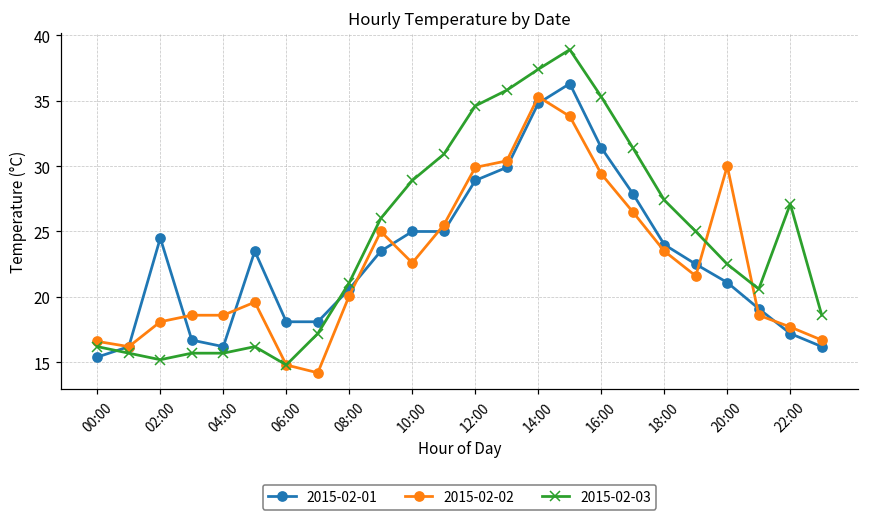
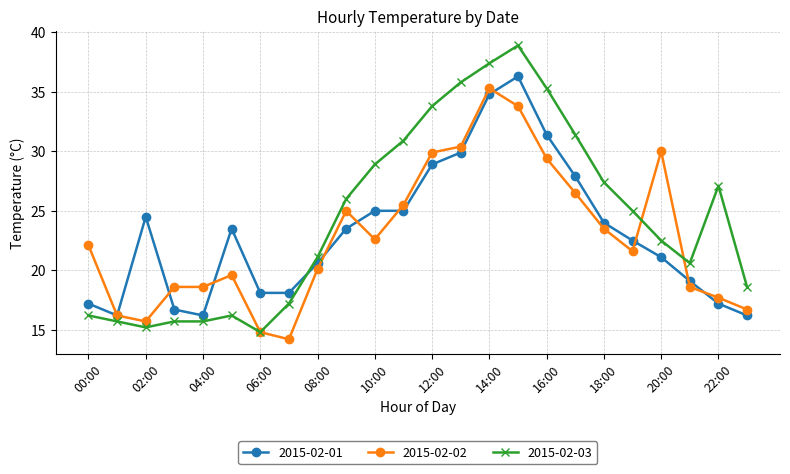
2015-02-01, 00:00: 15.4 -> 17.2
2015-02-02, 00:00: 16.6 -> 22.1
2015-02-02, 02:00: 18.1 -> 15.7
2015-02-03, 12:00: 34.6 -> 33.8
